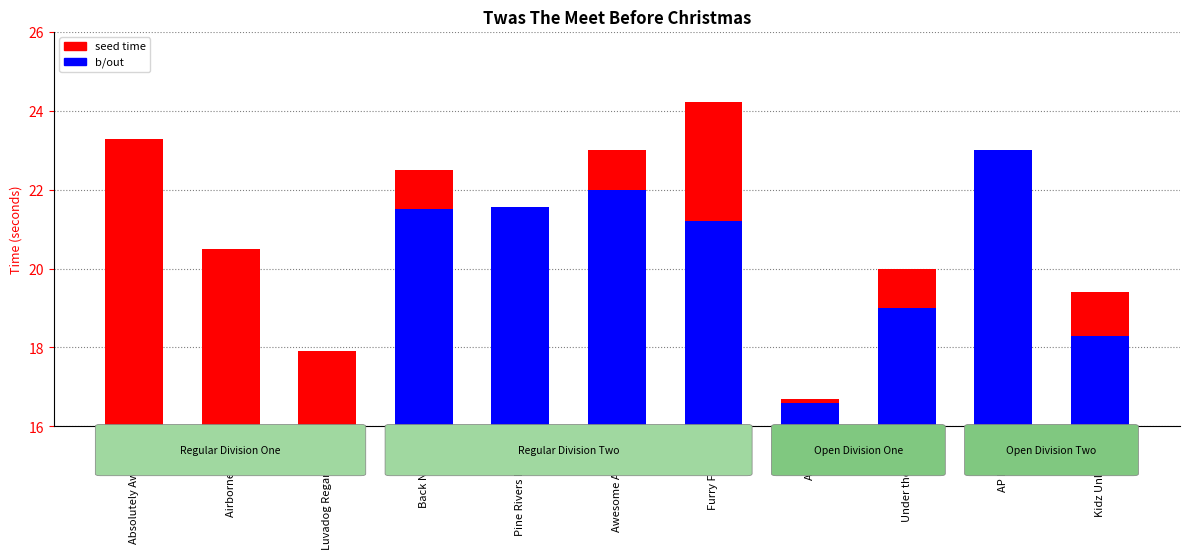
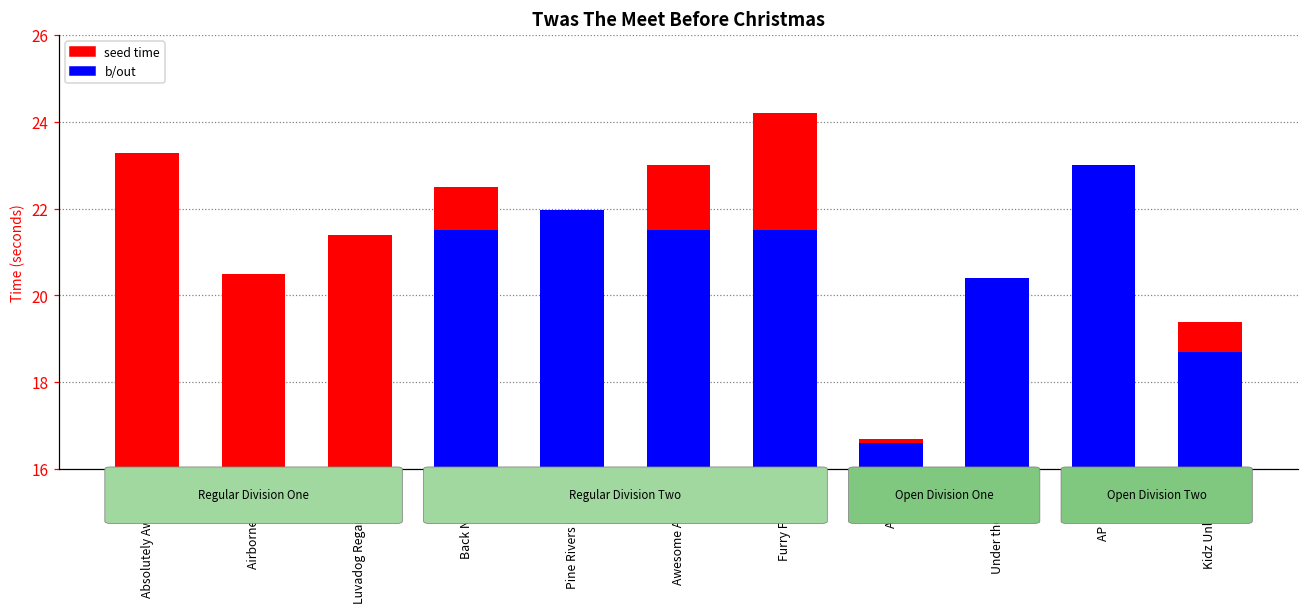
seed time, Luvadog Regardless 2: 17.9 -> 21.4
b/out, Pine Rivers Rascals: 21.6 -> 22.0
b/out, Awesome All Stars: 22.0 -> 21.5
b/out, Furry Fanatics: 21.2 -> 21.5
b/out, Under the Radar: 19.0 -> 20.4
b/out, Kidz Unleashed: 18.3 -> 18.7
